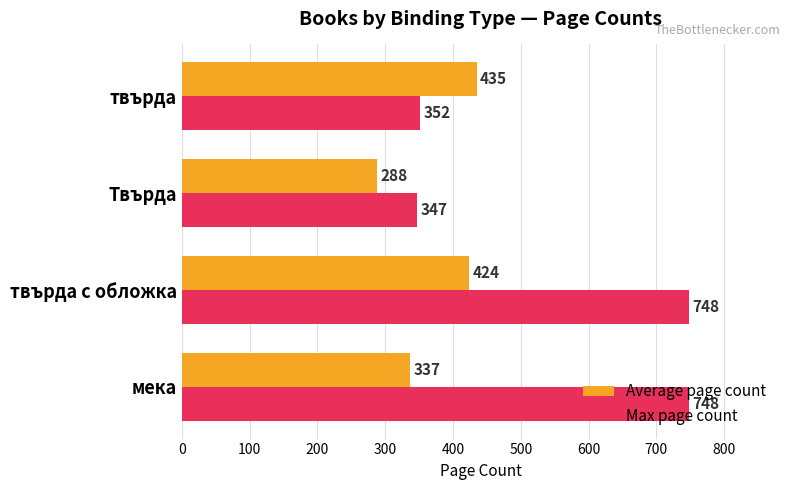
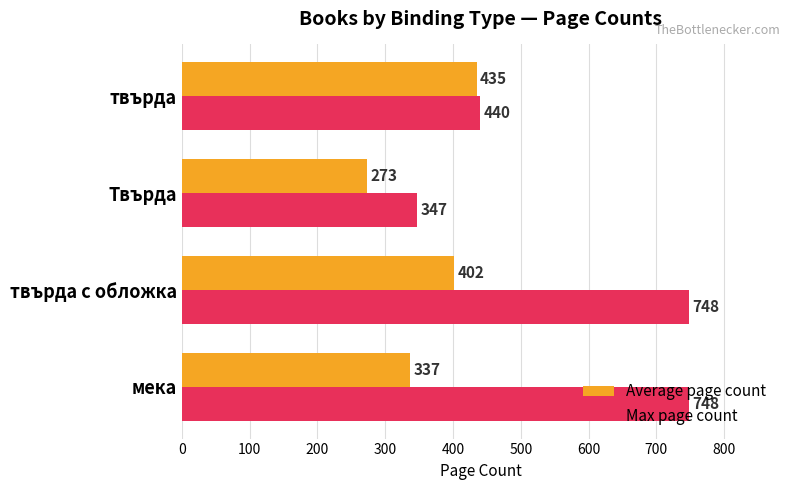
Max page count, твърда: 352 -> 440
Average page count, Твърда: 288 -> 273
Average page count, твърда с обложка: 424 -> 402
